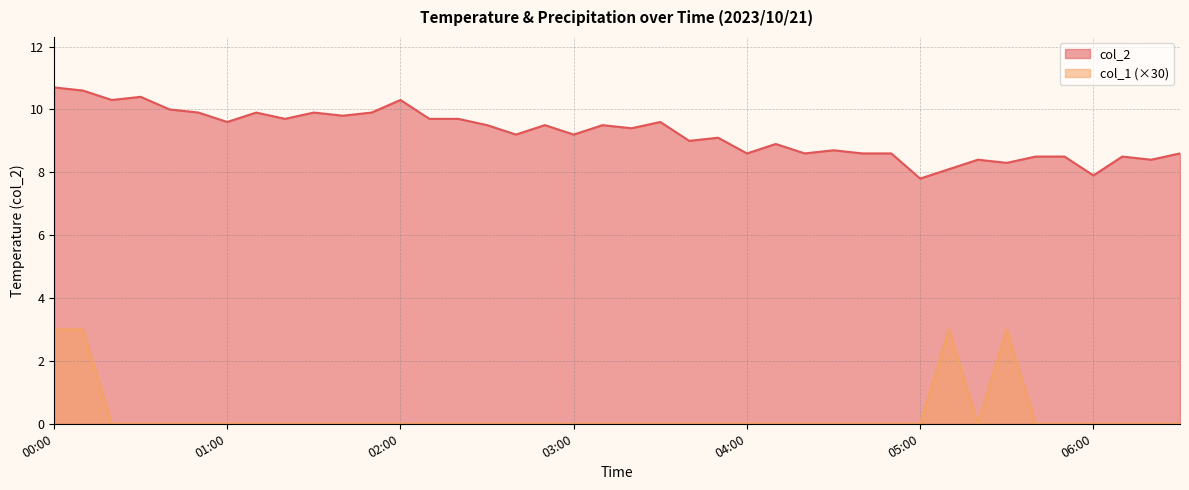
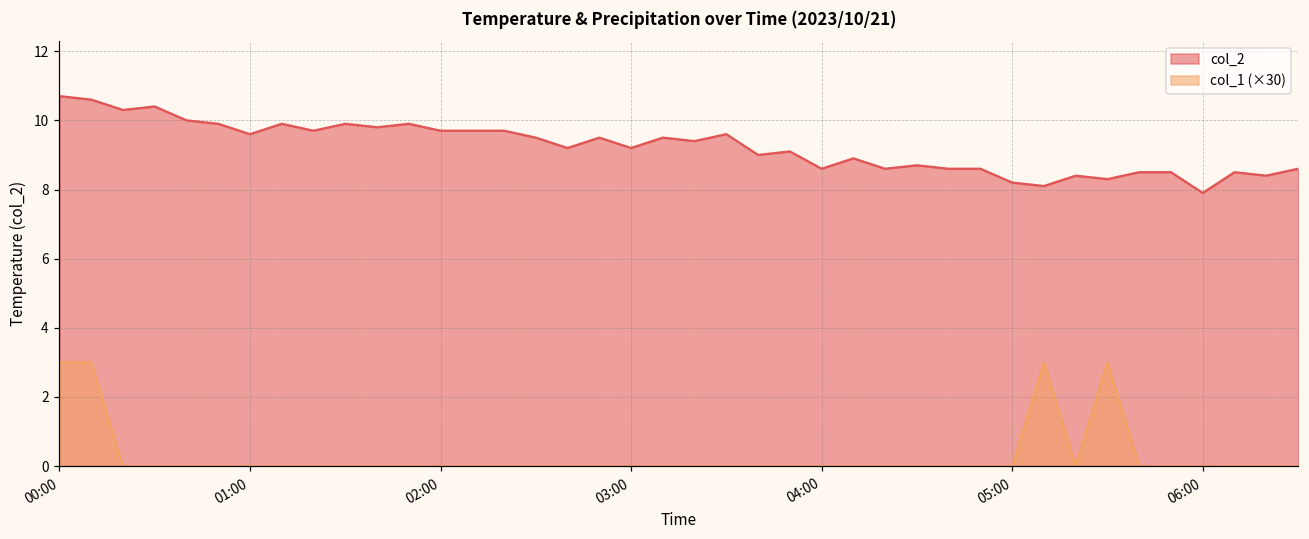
col_2, 02:00: 10.3 -> 9.7
col_2, 05:00: 7.8 -> 8.2
